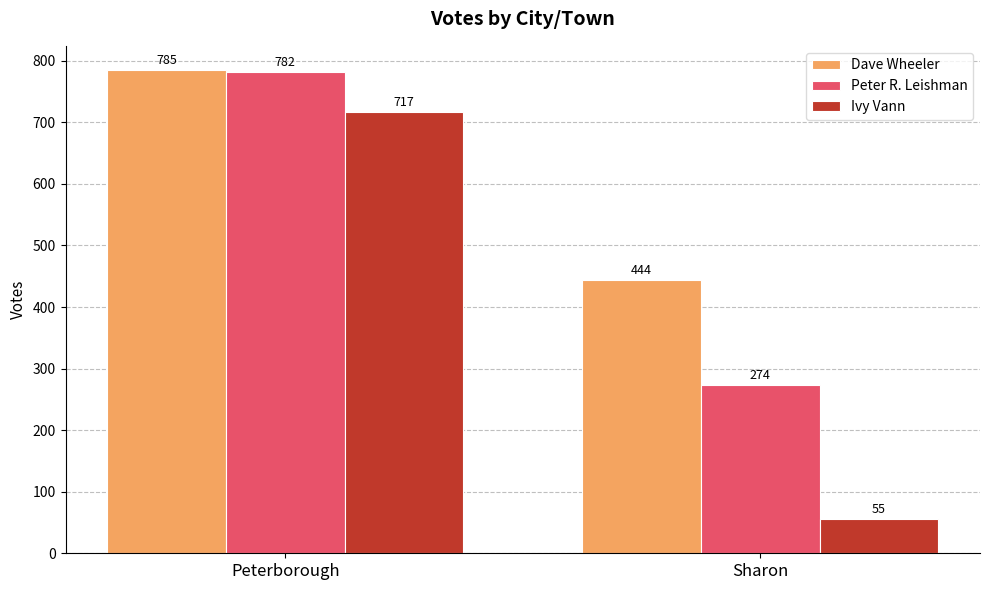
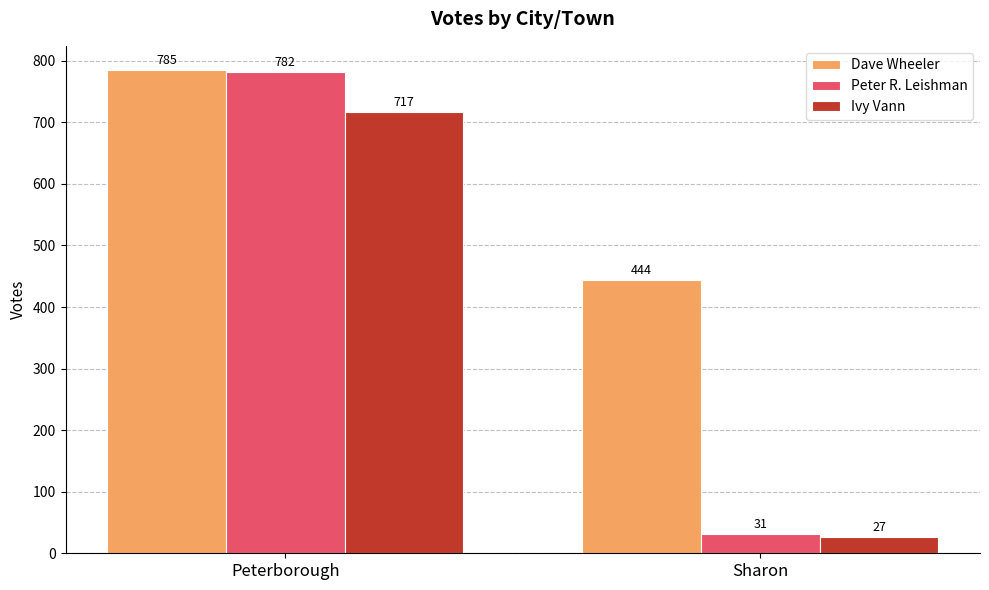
Peter R. Leishman, Sharon: 274 -> 31
Ivy Vann, Sharon: 55 -> 27
